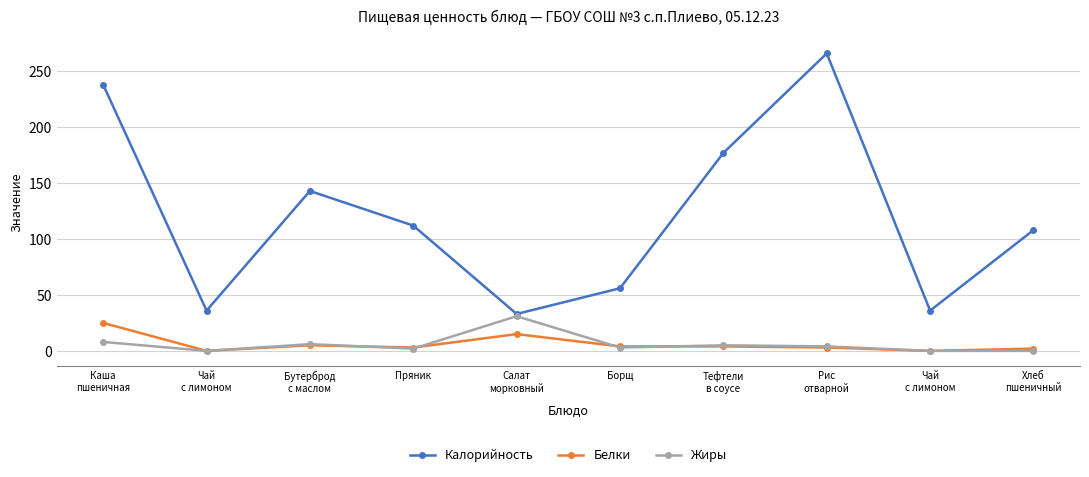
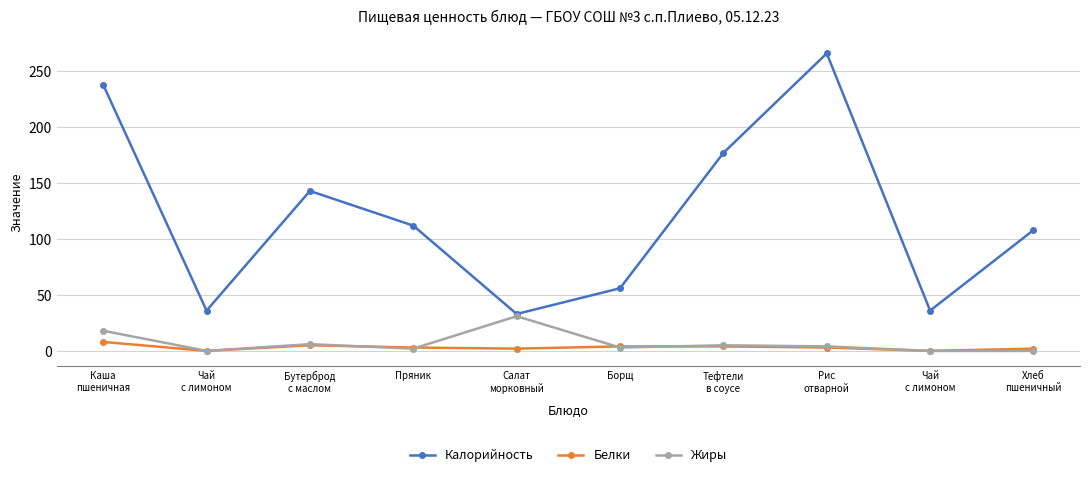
Белки, Каша пшеничная: 25 -> 8
Жиры, Каша пшеничная: 8 -> 18
Белки, Салат морковный: 15 -> 2
